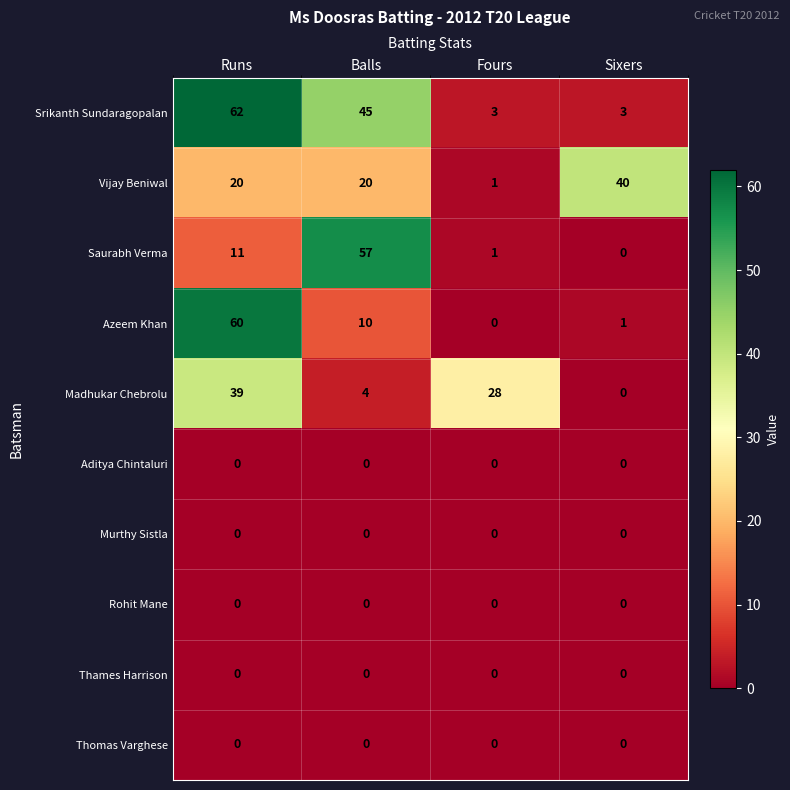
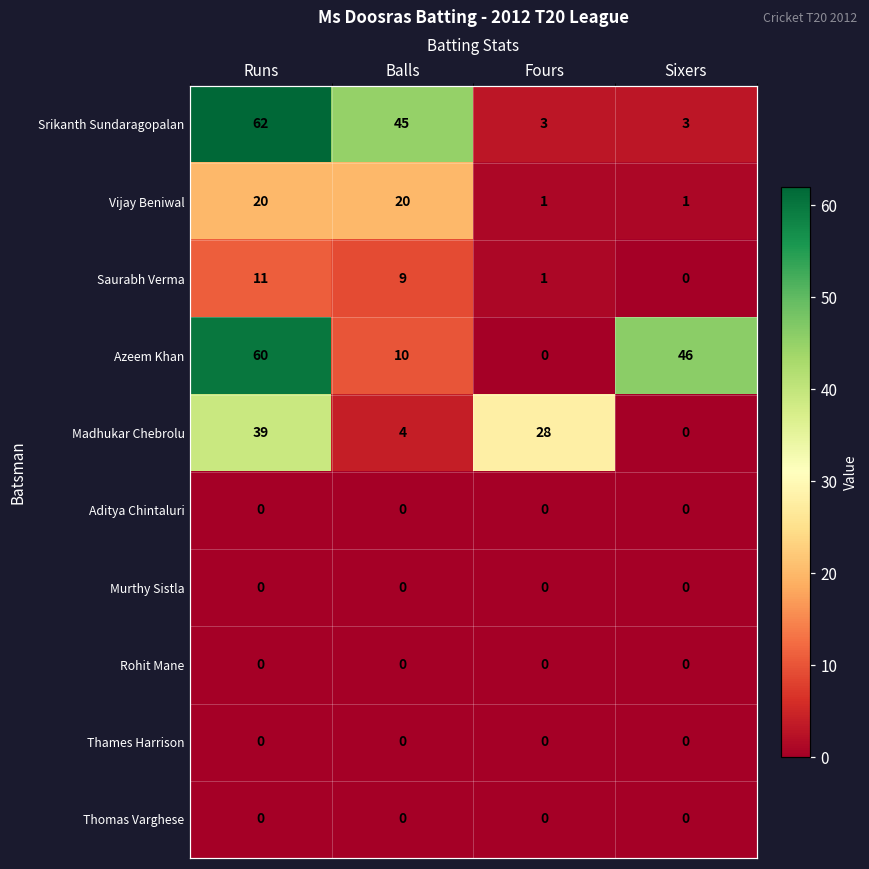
Vijay Beniwal, Sixers: 40 -> 1
Saurabh Verma, Balls: 57 -> 9
Azeem Khan, Sixers: 1 -> 46
